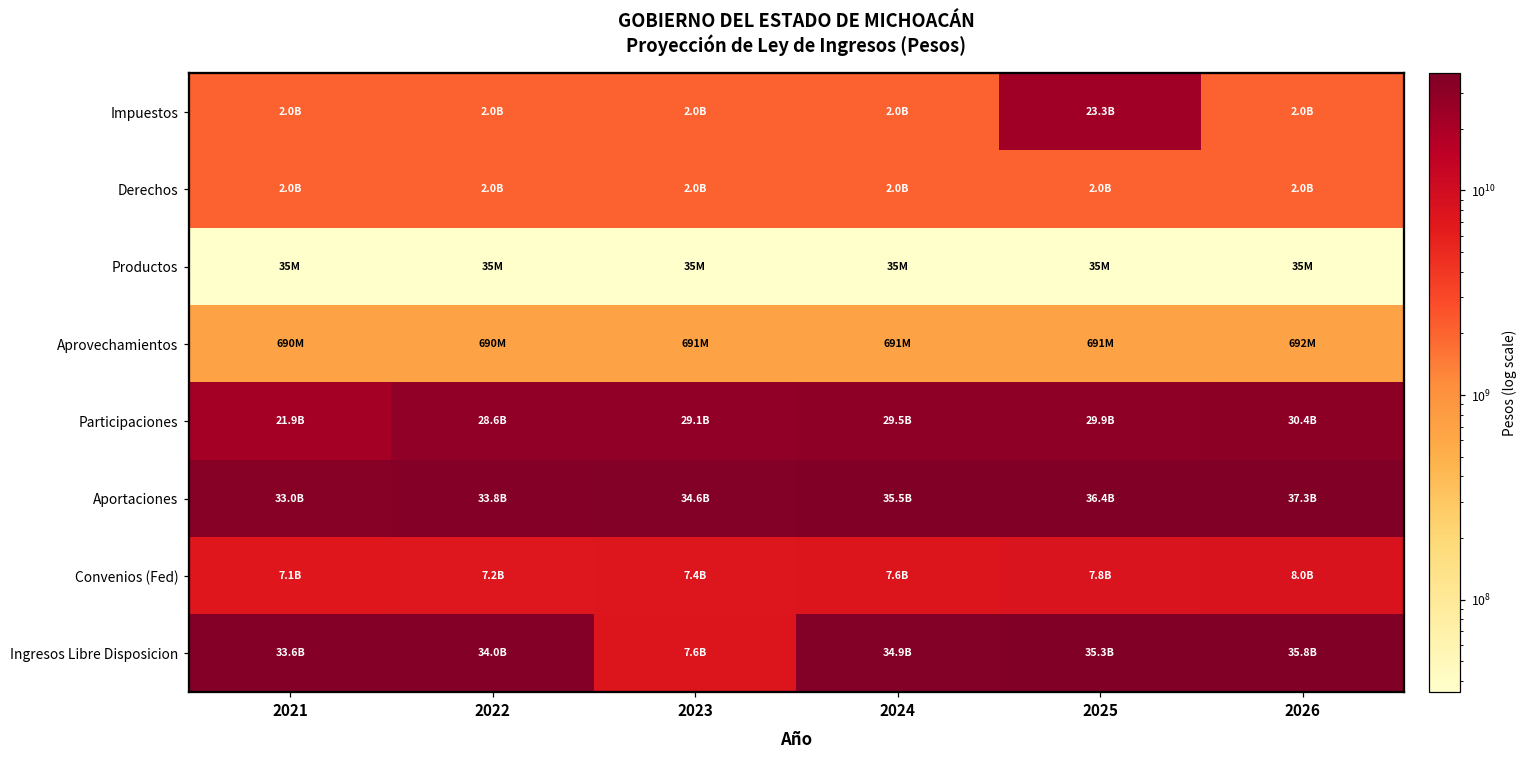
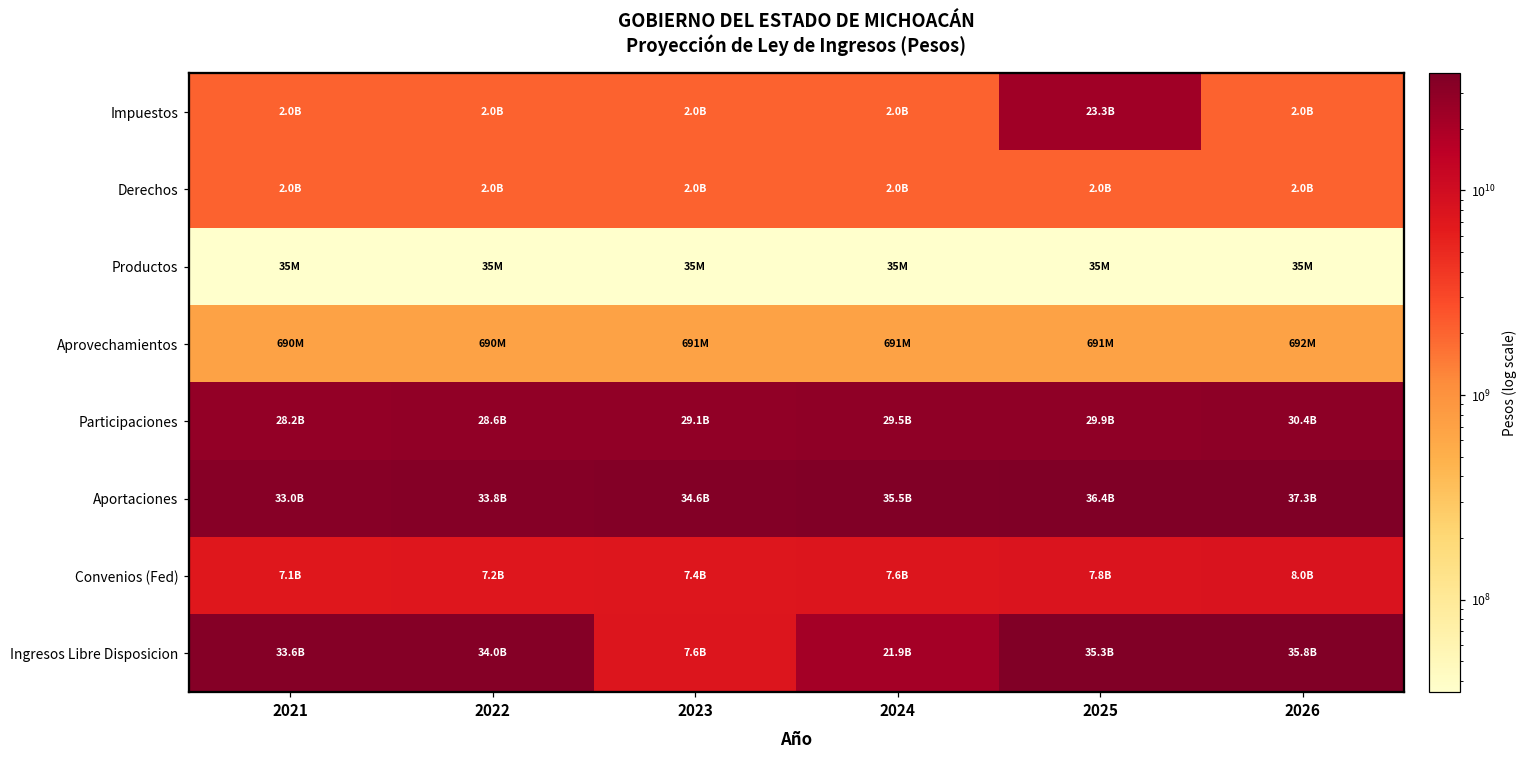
Participaciones, 2021: 21.9B -> 28.2B
Ingresos Libre Disposicion, 2024: 34.9B -> 21.9B
